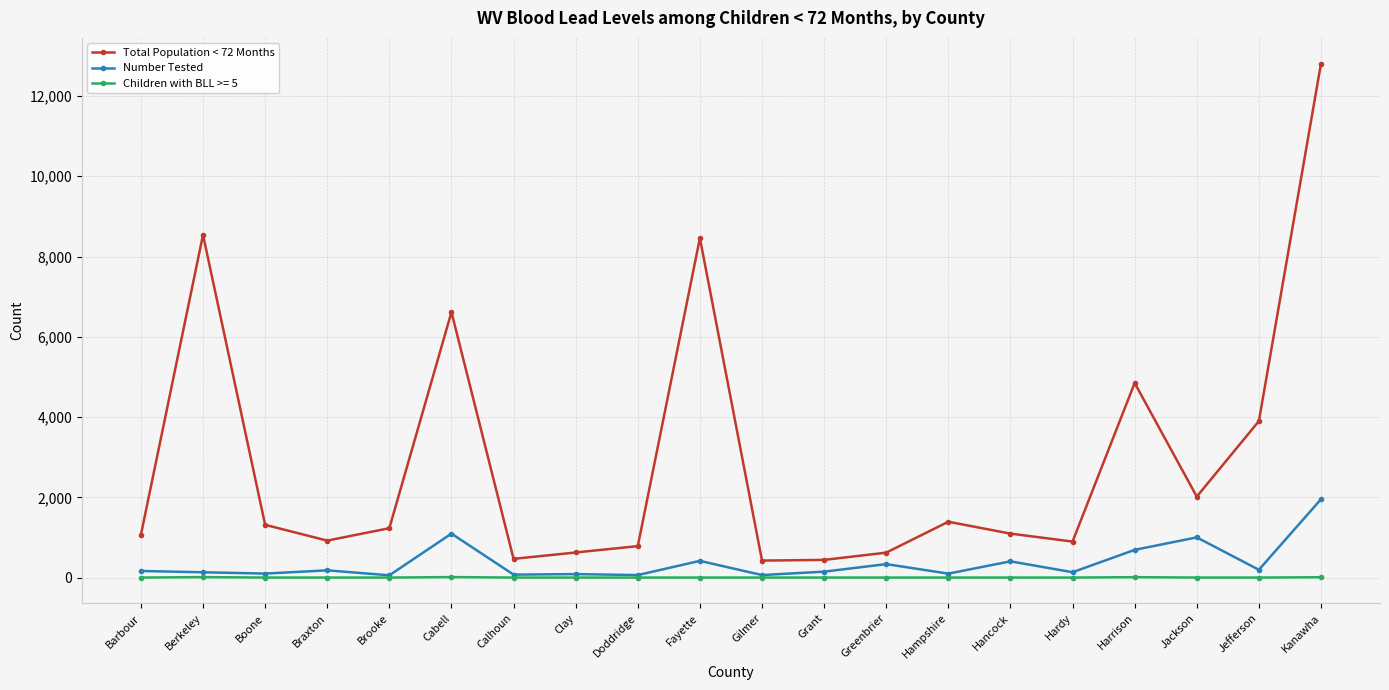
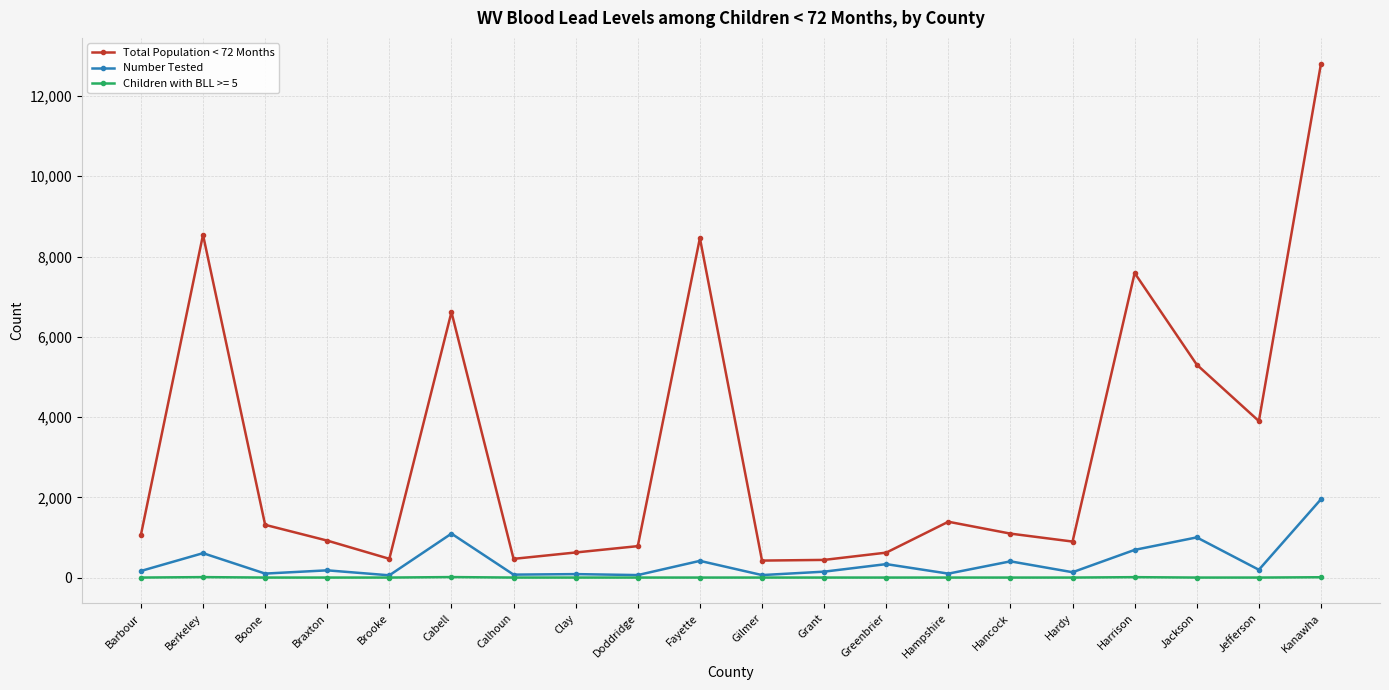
Number Tested, Berkeley: 100 -> 600
Total Population < 72 Months, Brooke: 1,200 -> 500
Total Population < 72 Months, Harrison: 4,800 -> 7,600
Total Population < 72 Months, Jackson: 2,000 -> 5,300
